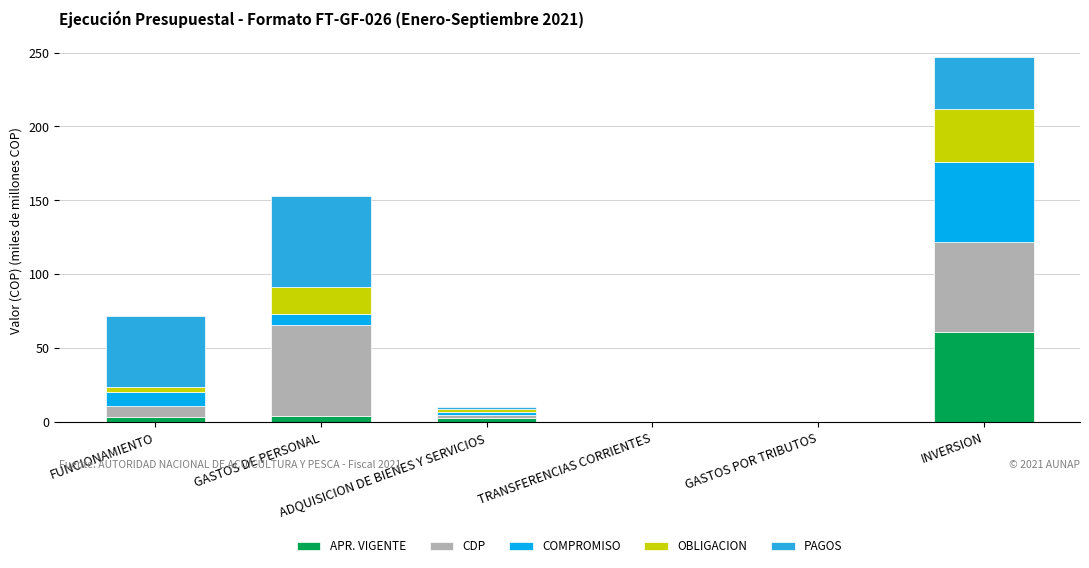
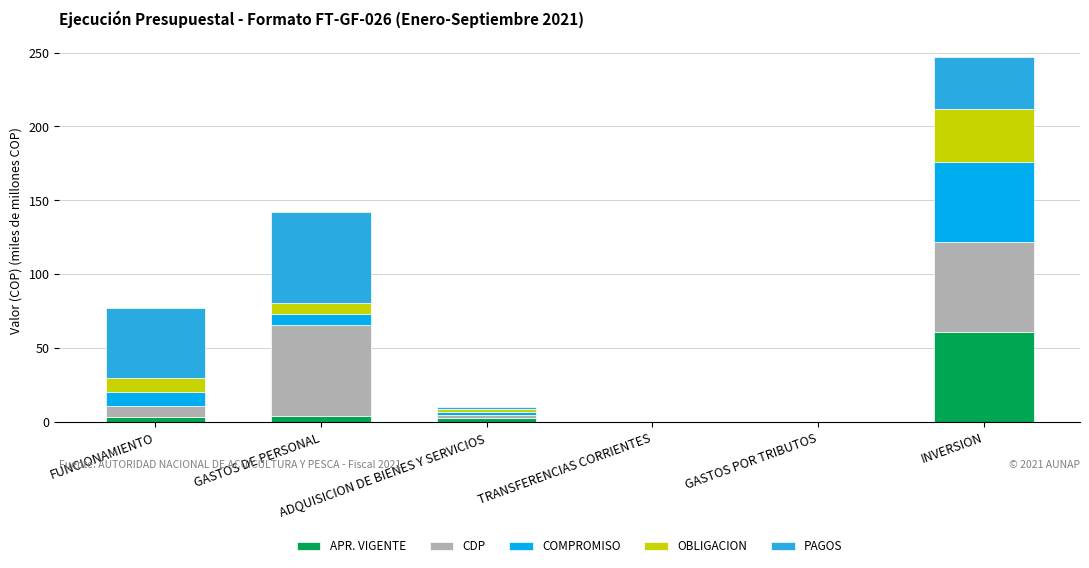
OBLIGACION, FUNCIONAMIENTO: 4 -> 9
OBLIGACION, GASTOS DE PERSONAL: 18 -> 7
